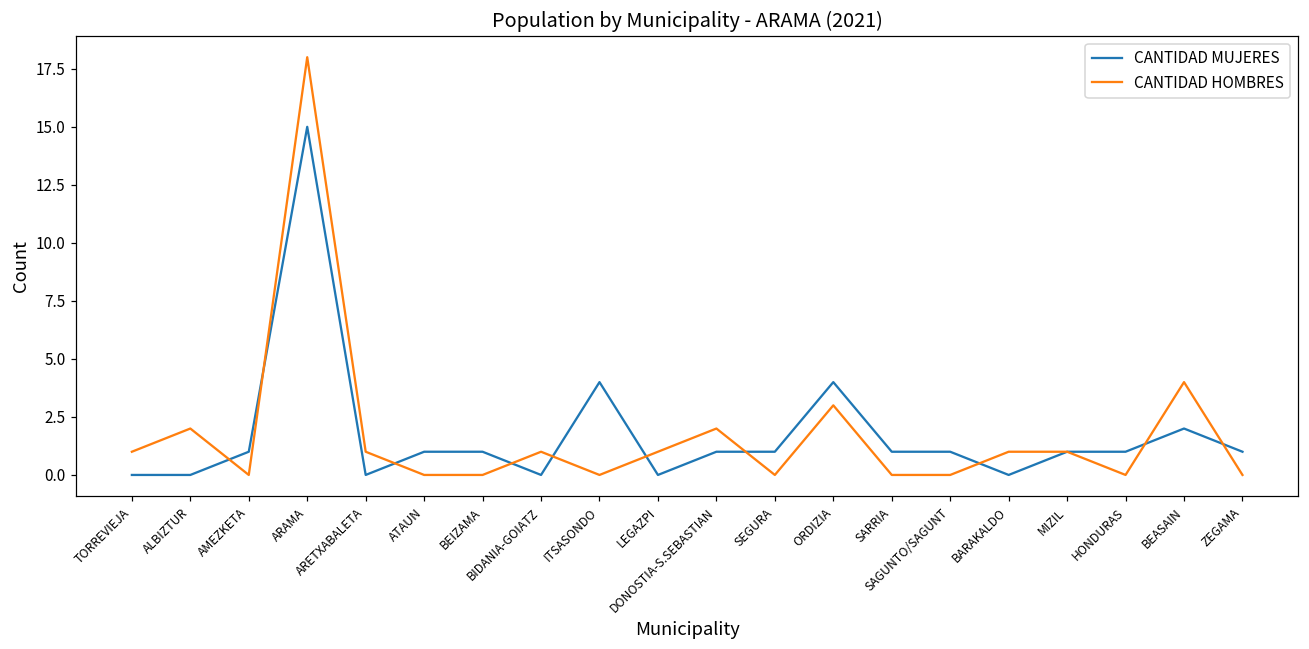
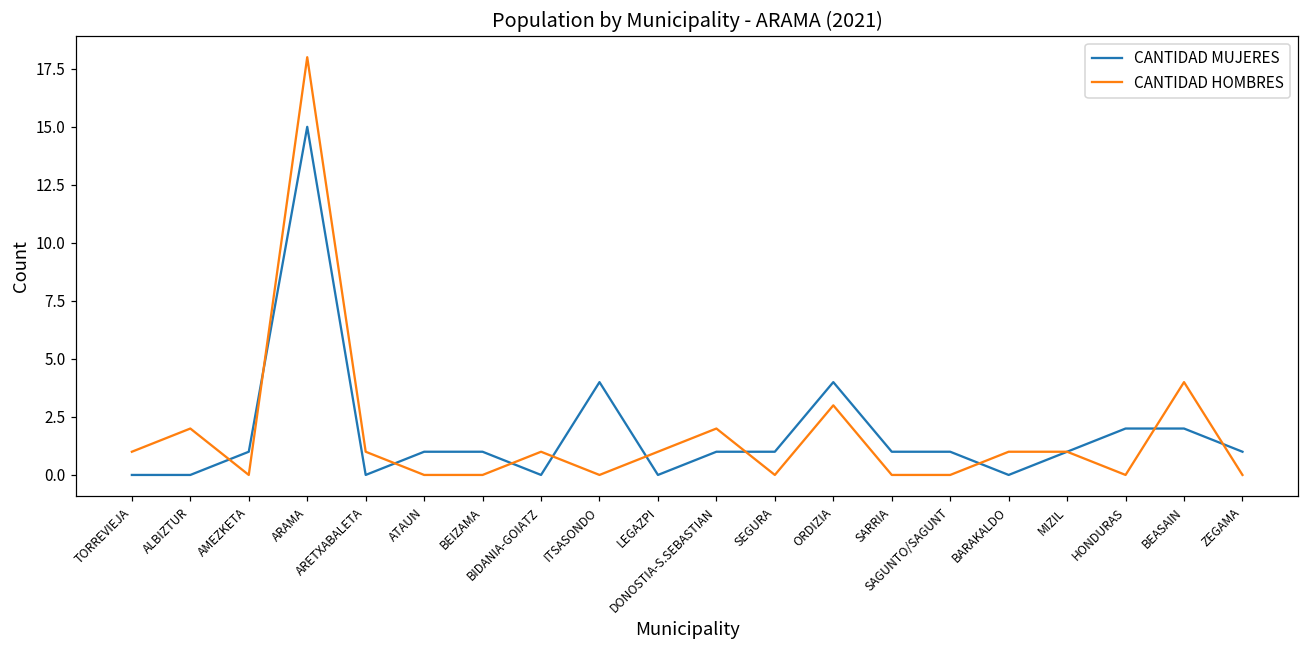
CANTIDAD MUJERES, HONDURAS: 1 -> 2
